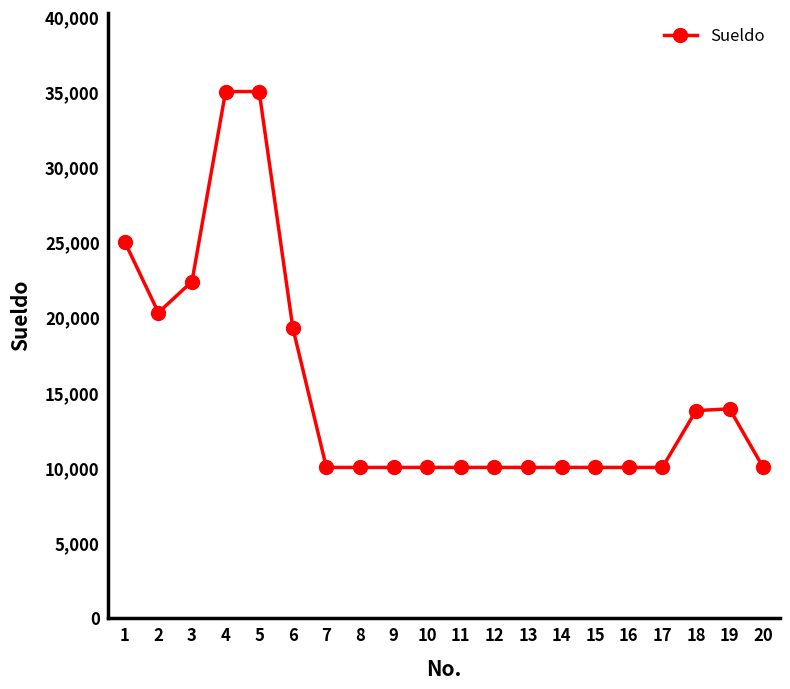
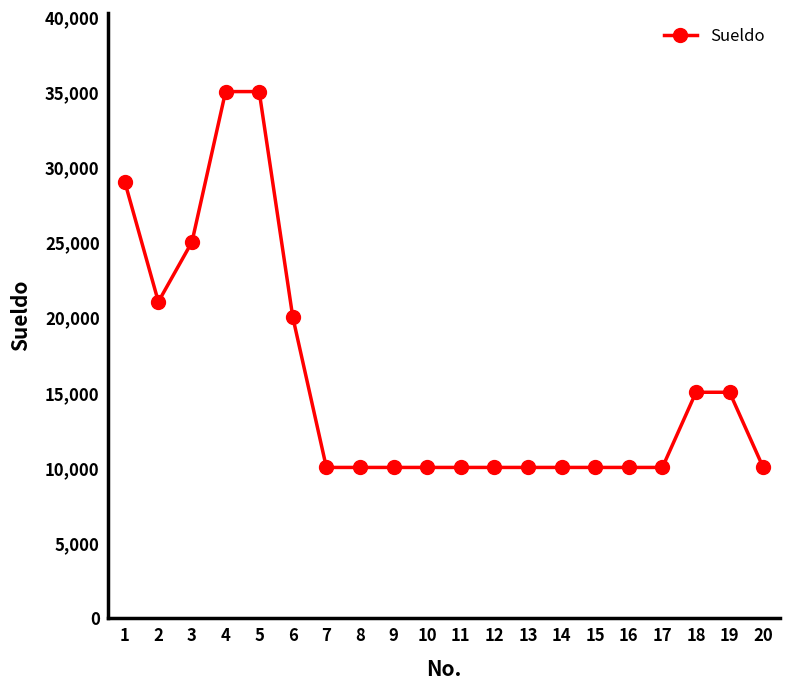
1: 25,000 -> 29,000
2: 20,300 -> 21,000
3: 22,400 -> 25,000
6: 19,300 -> 20,000
18: 13,800 -> 15,000
19: 13,900 -> 15,000
